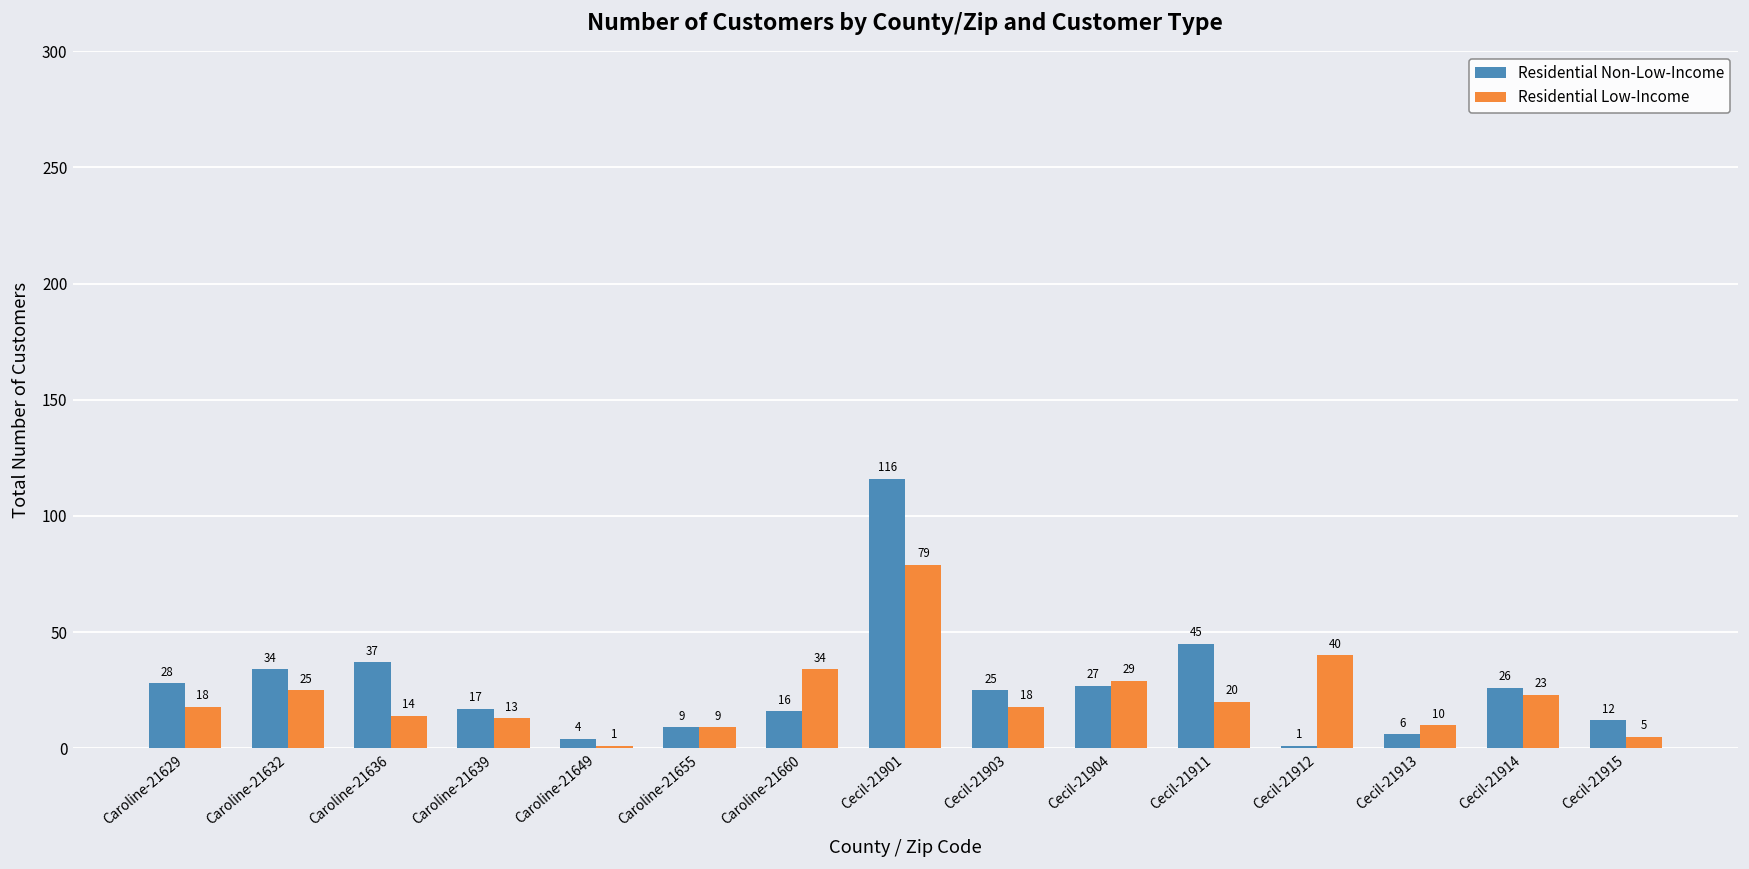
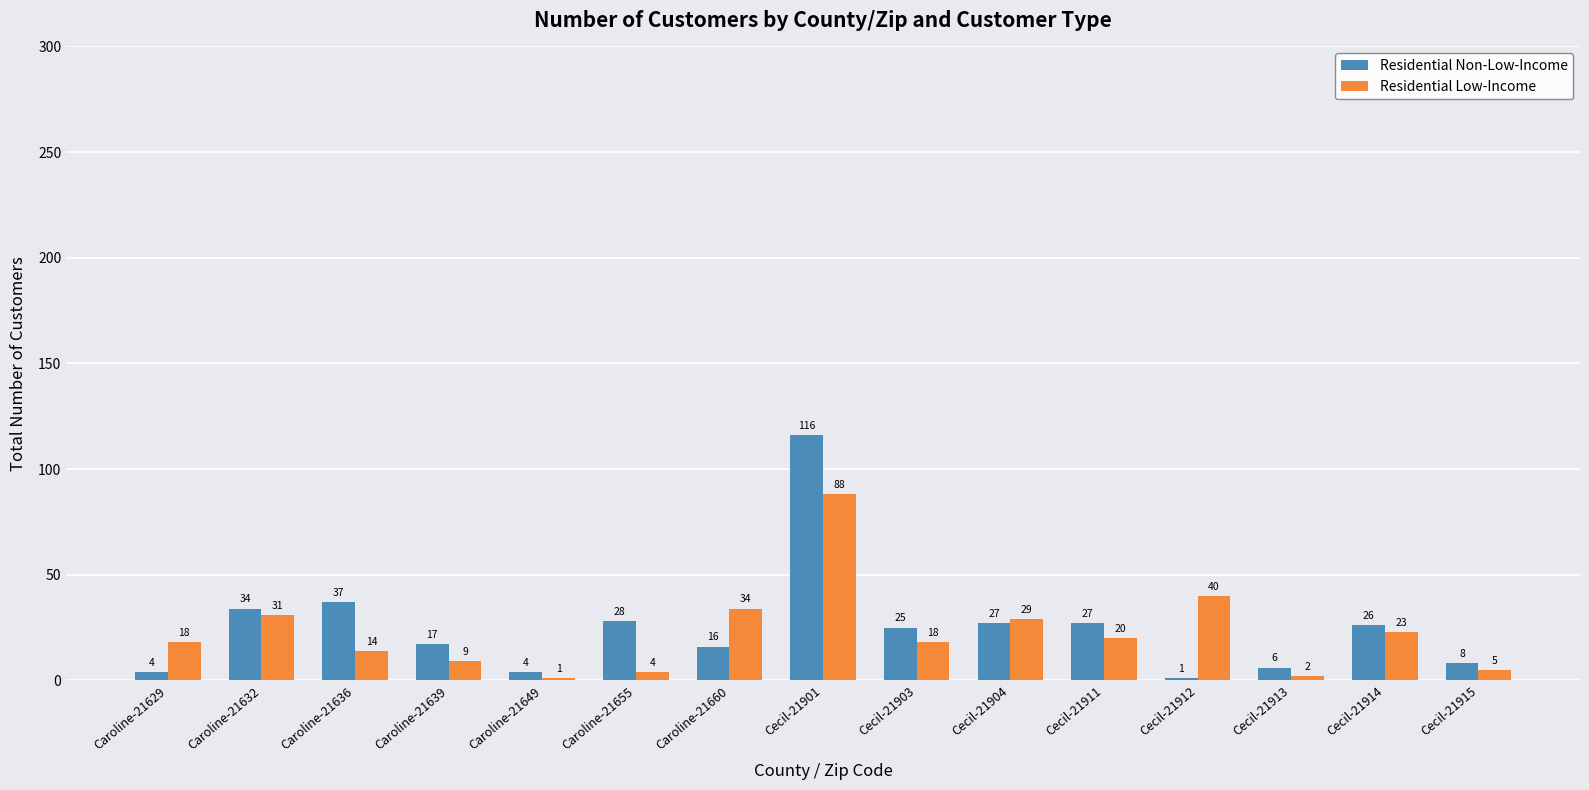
Residential Non-Low-Income, Caroline-21629: 28 -> 4
Residential Low-Income, Caroline-21632: 25 -> 31
Residential Low-Income, Caroline-21639: 13 -> 9
Residential Non-Low-Income, Caroline-21655: 9 -> 28
Residential Low-Income, Caroline-21655: 9 -> 4
Residential Low-Income, Cecil-21901: 79 -> 88
Residential Non-Low-Income, Cecil-21911: 45 -> 27
Residential Low-Income, Cecil-21913: 10 -> 2
Residential Non-Low-Income, Cecil-21915: 12 -> 8
